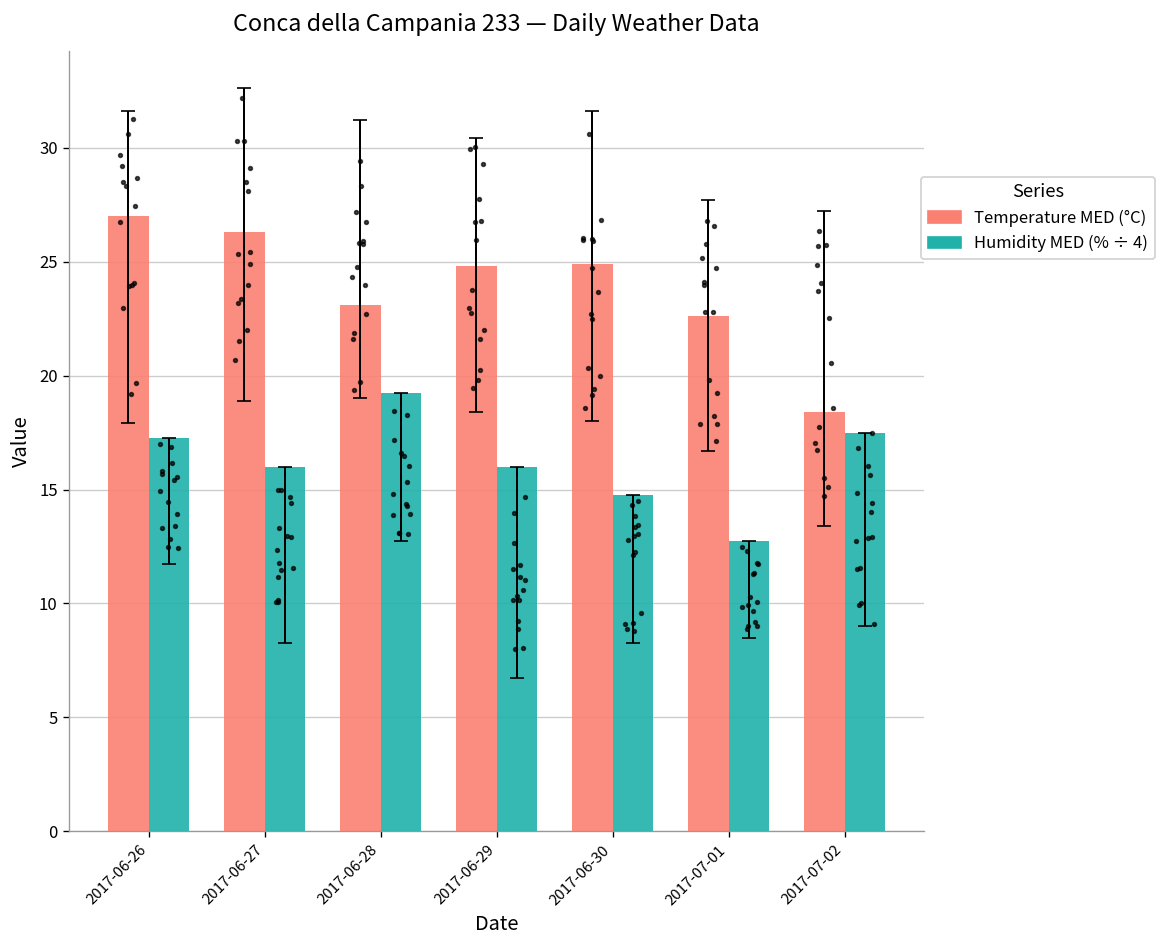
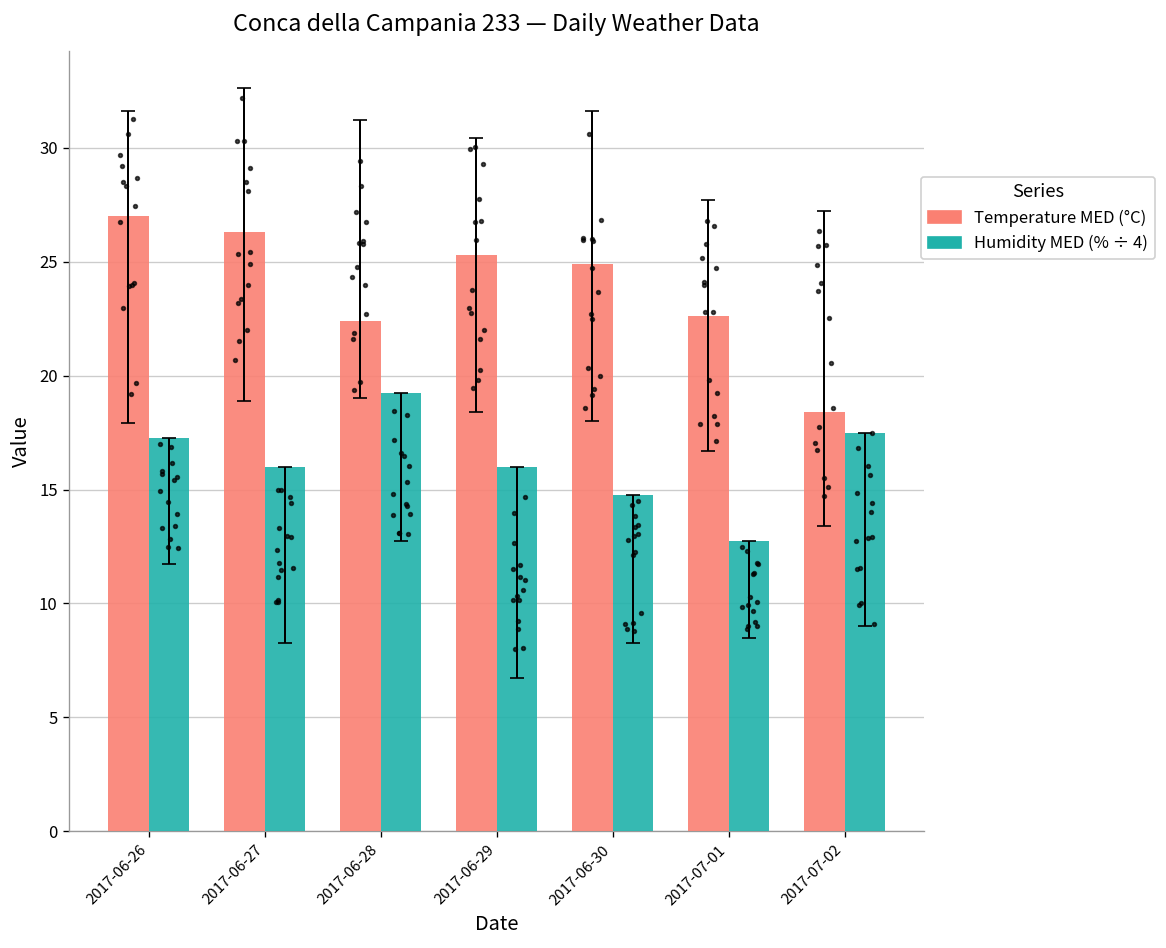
Temperature MED (°C), 2017-06-28: 23.1 -> 22.4
Temperature MED (°C), 2017-06-29: 24.8 -> 25.3
